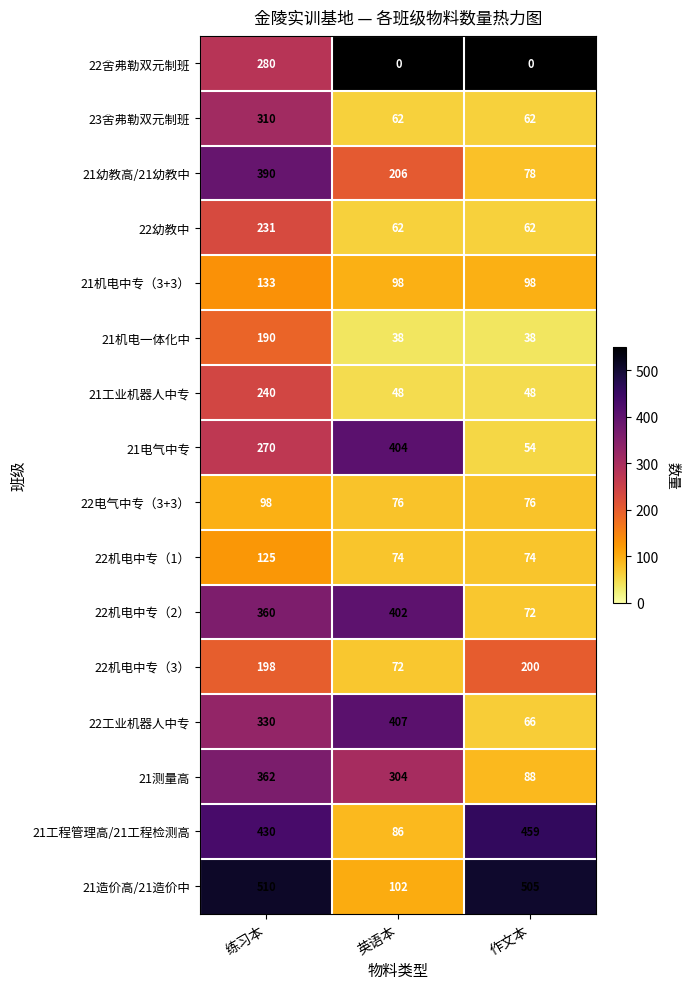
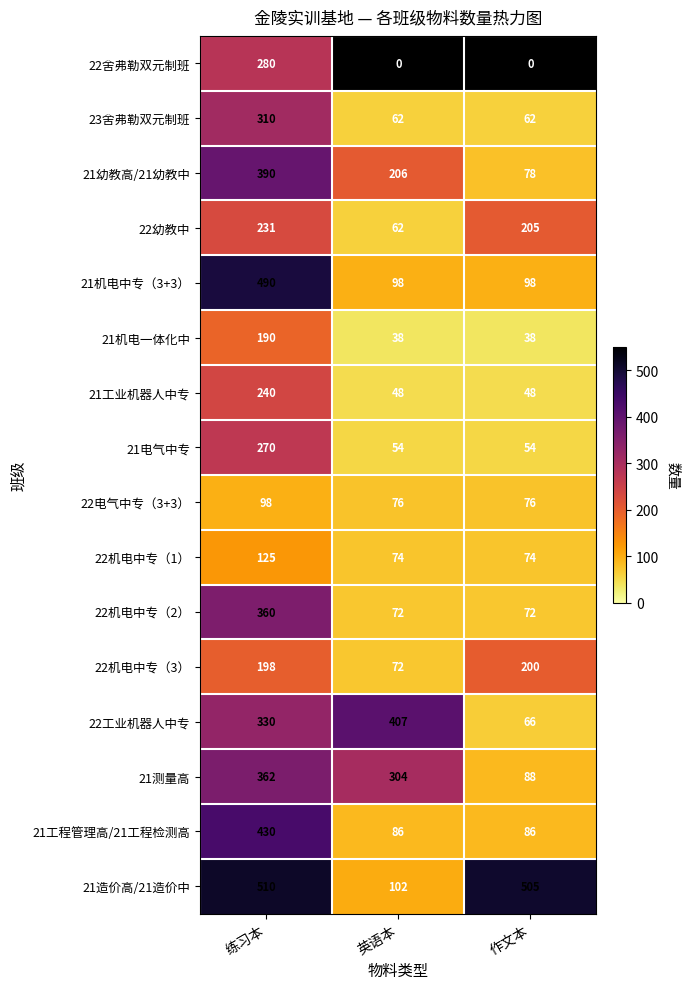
22幼教中, 作文本: 62 -> 205
21机电中专（3+3）, 练习本: 133 -> 490
21电气中专, 英语本: 404 -> 54
22机电中专（2）, 英语本: 402 -> 72
21工程管理高/21工程检测高, 作文本: 459 -> 86
